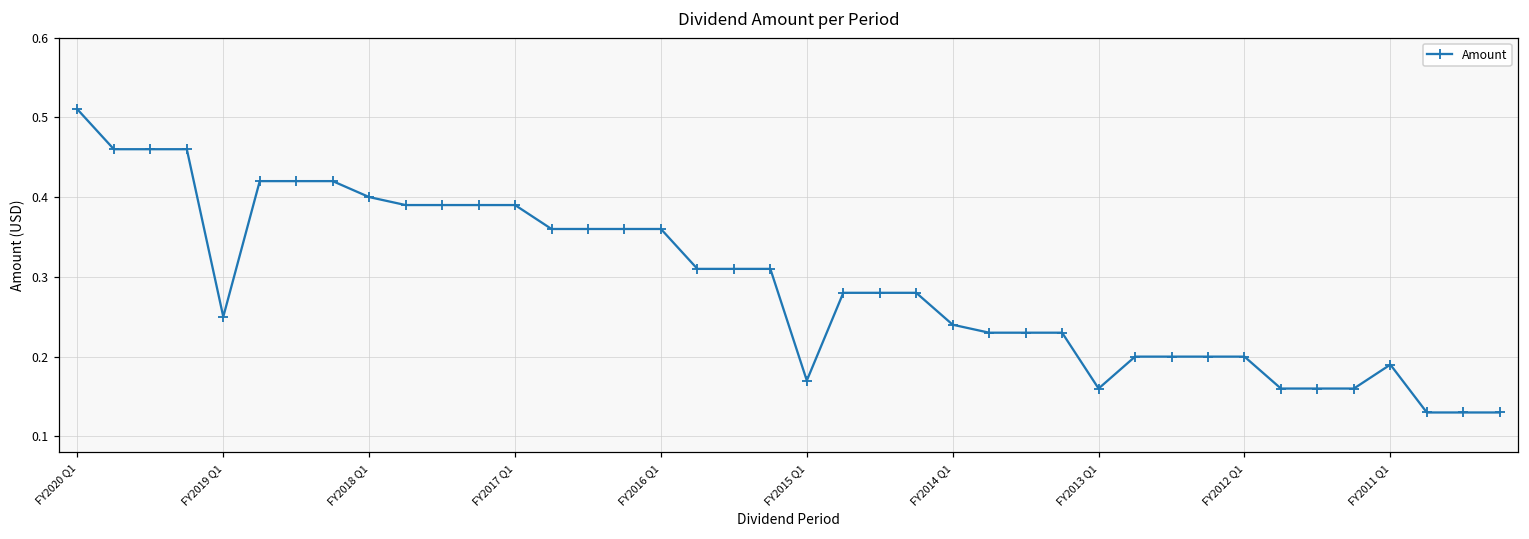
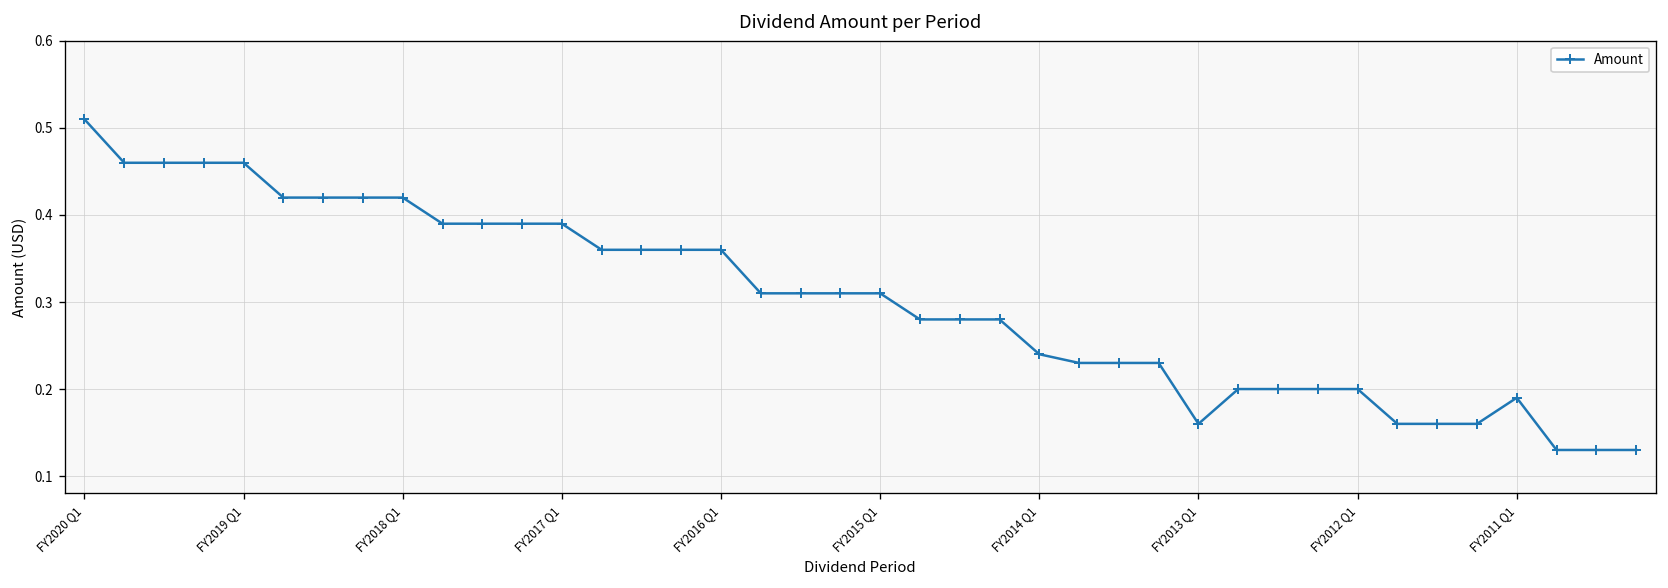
FY2019 Q1: 0.25 -> 0.46
FY2018 Q1: 0.40 -> 0.42
FY2015 Q1: 0.17 -> 0.31
